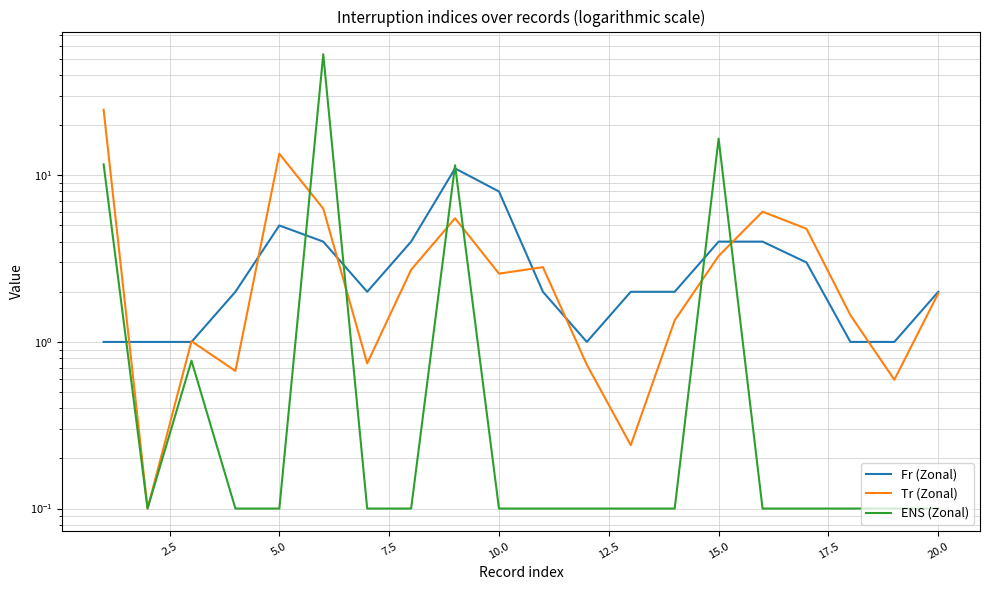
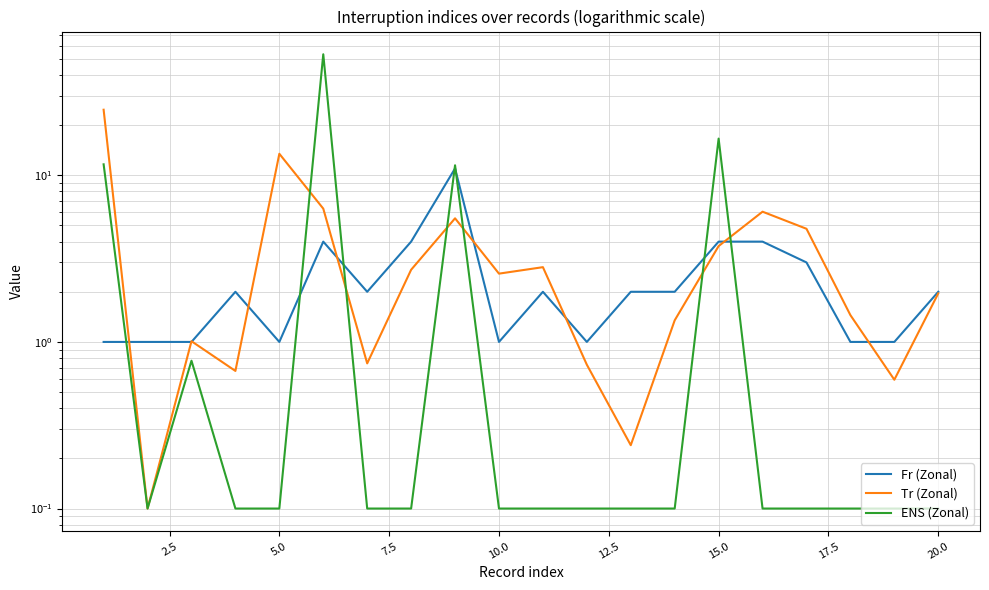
Fr (Zonal), 5.0: 5 -> 1
Fr (Zonal), 10.0: 8 -> 1
Tr (Zonal), 15.0: 3.3 -> 3.8
